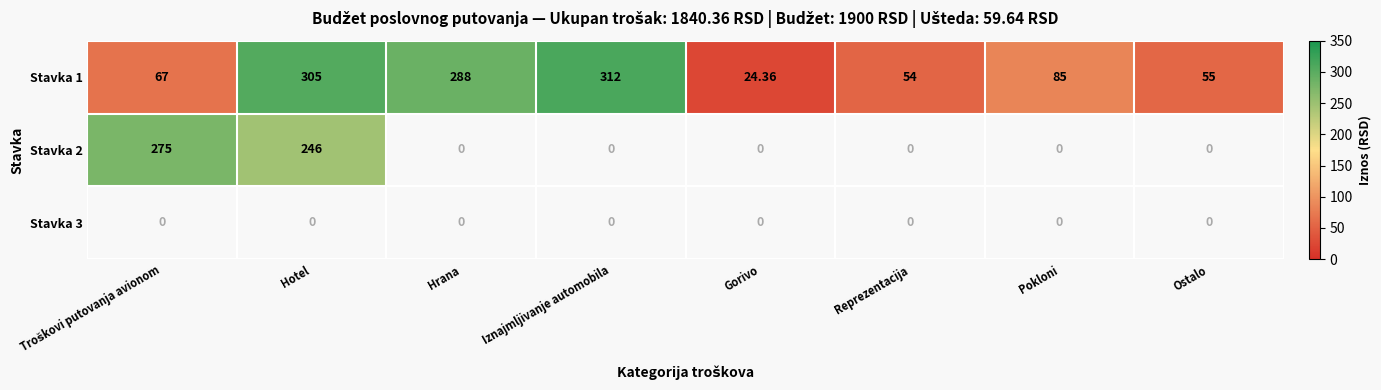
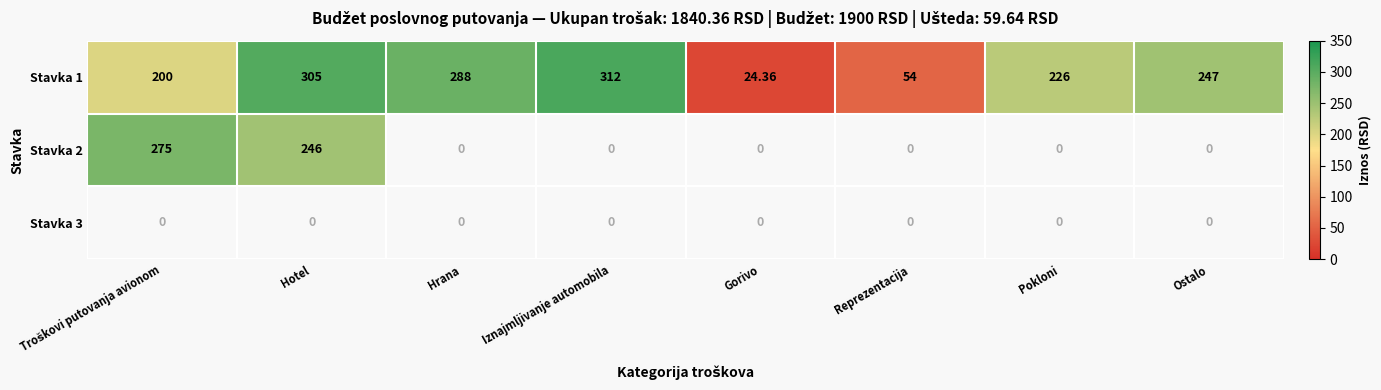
Stavka 1, Troškovi putovanja avionom: 67 -> 200
Stavka 1, Pokloni: 85 -> 226
Stavka 1, Ostalo: 55 -> 247
